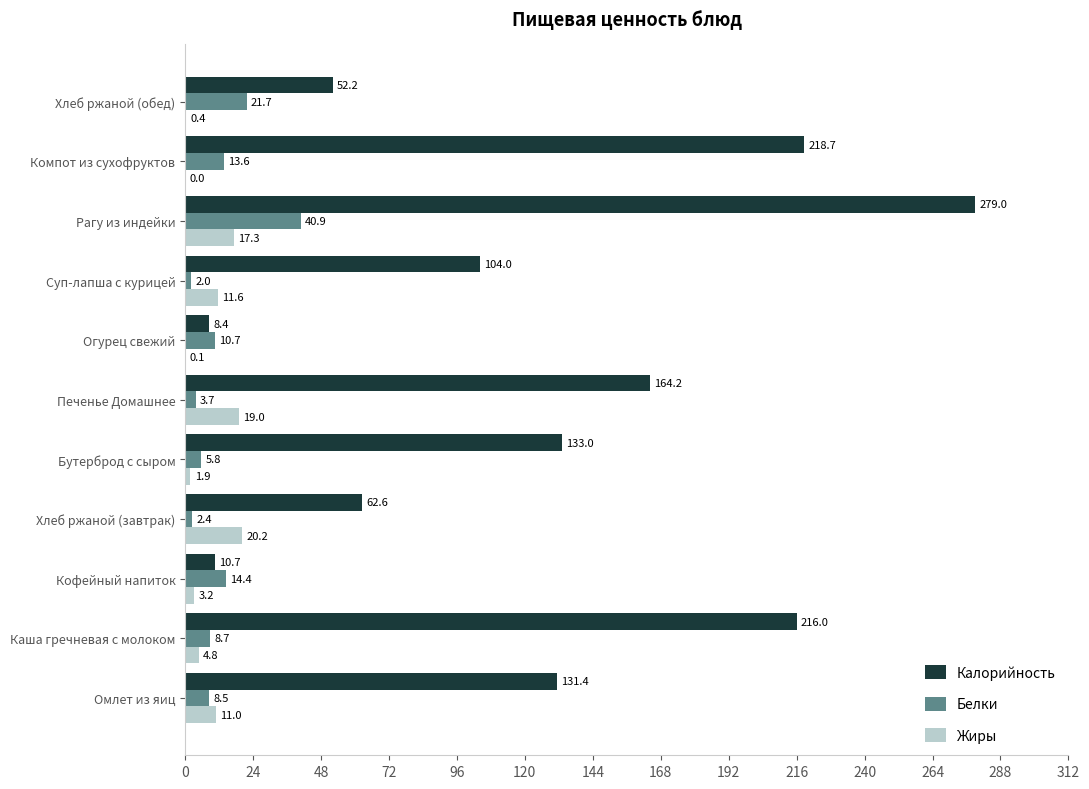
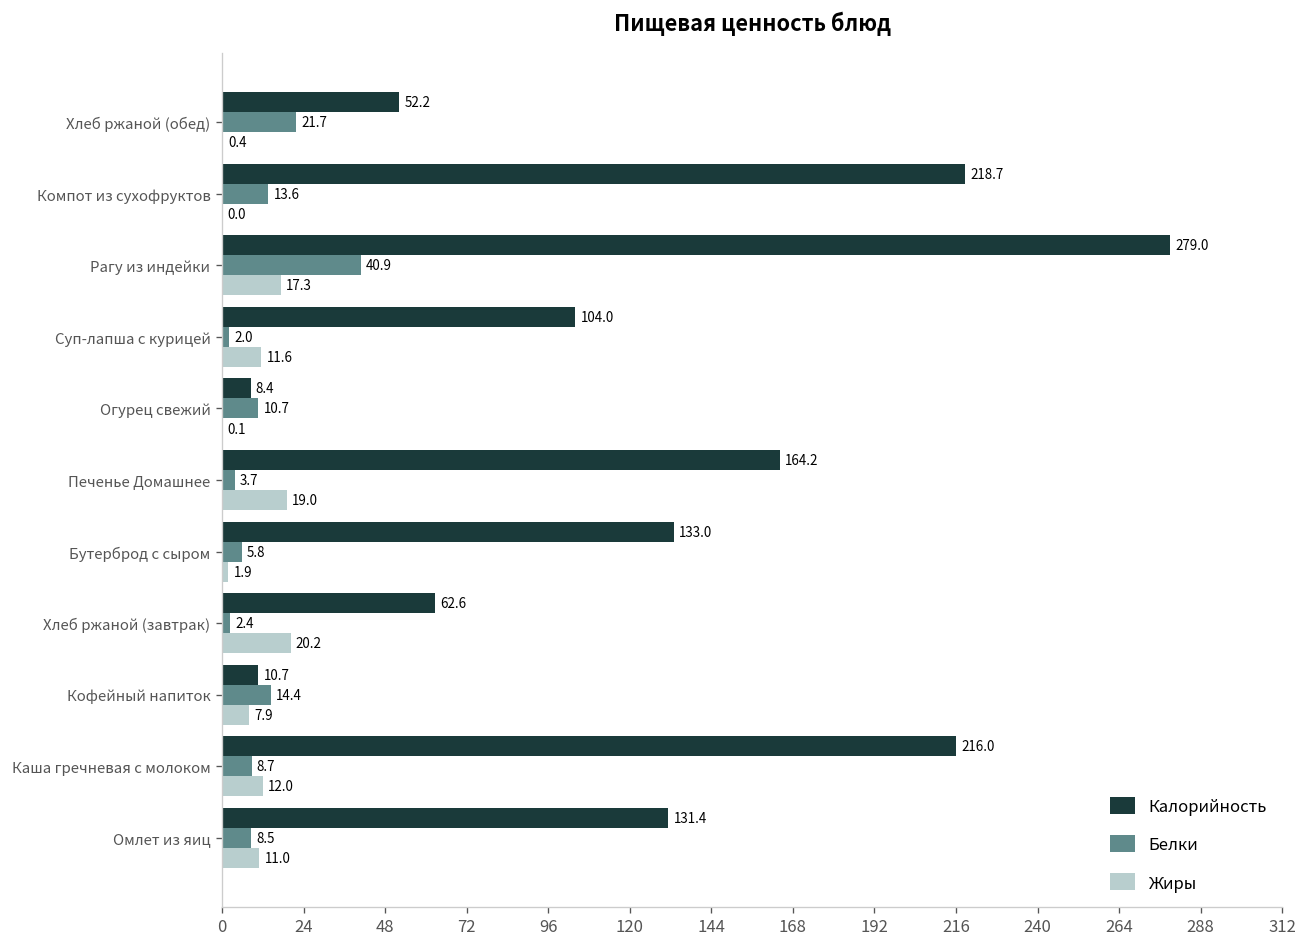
Жиры, Кофейный напиток: 3.2 -> 7.9
Жиры, Каша гречневая с молоком: 4.8 -> 12.0
